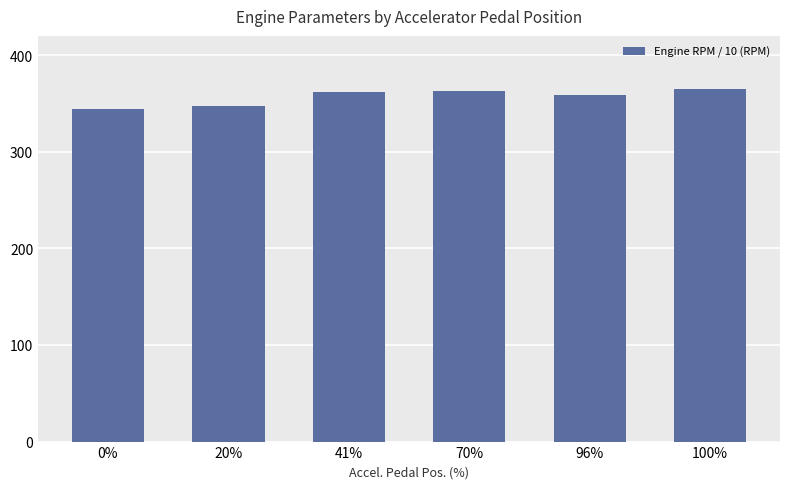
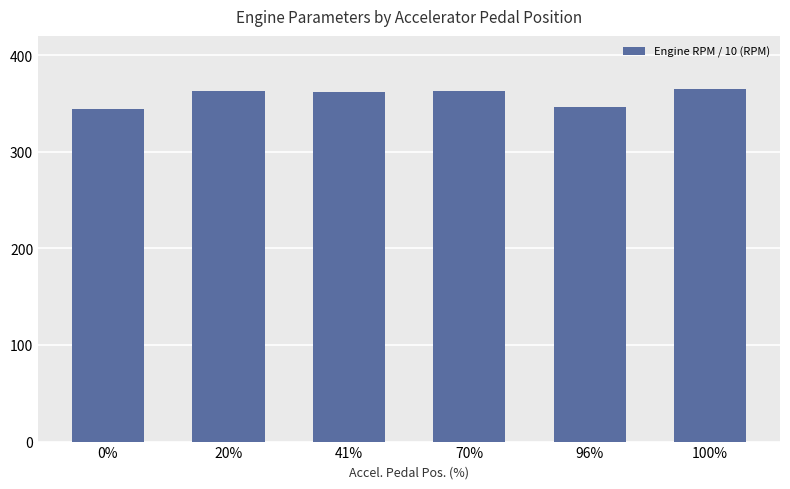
20%: 350 -> 360
96%: 360 -> 350
